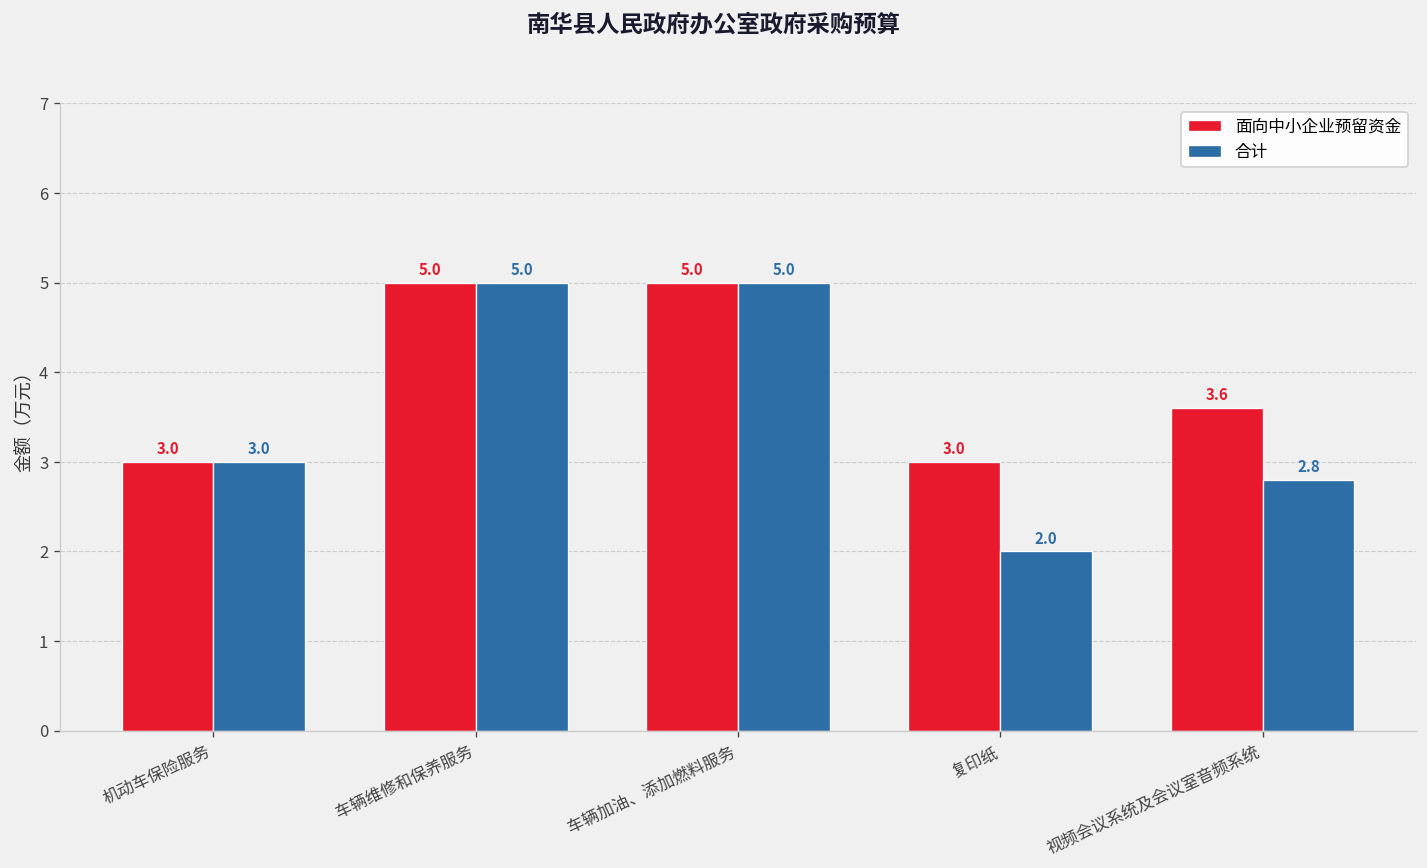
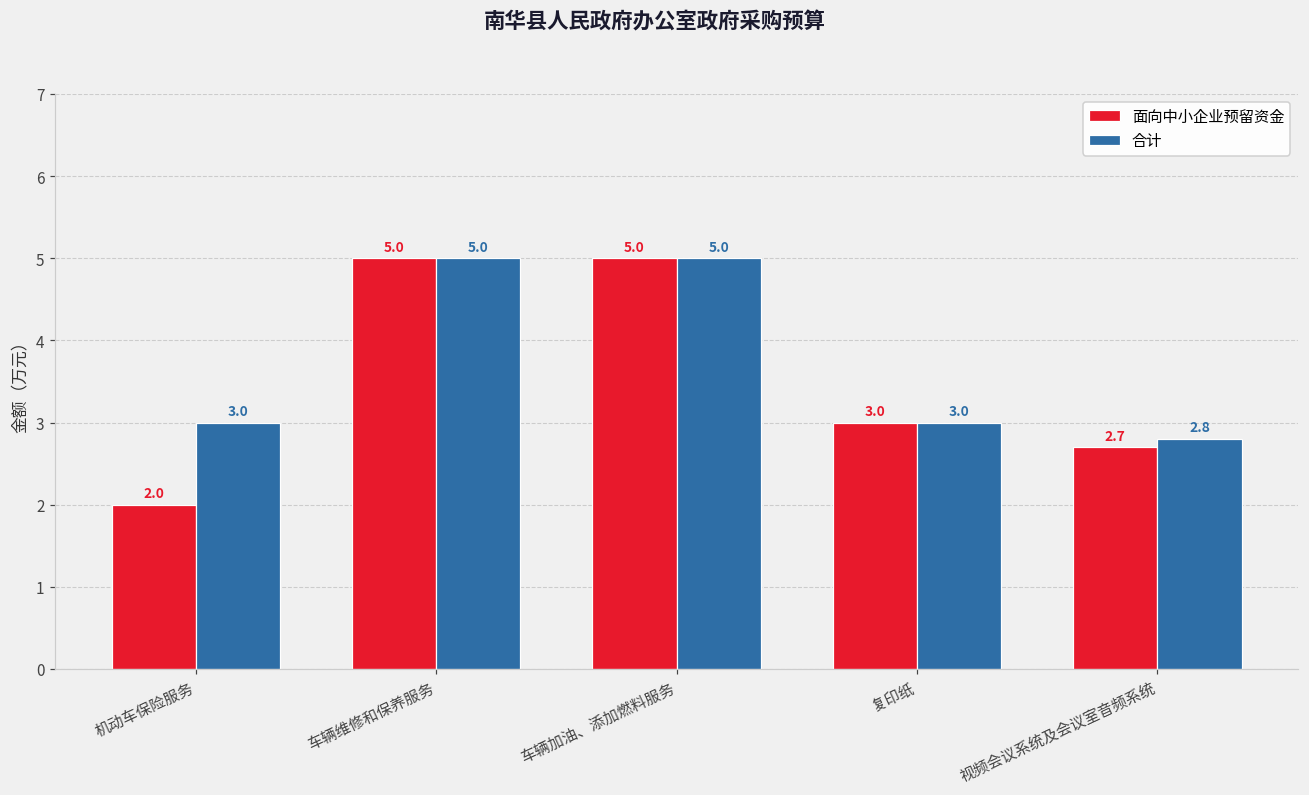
面向中小企业预留资金, 机动车保险服务: 3.0 -> 2.0
合计, 复印纸: 2.0 -> 3.0
面向中小企业预留资金, 视频会议系统及会议室音频系统: 3.6 -> 2.7
